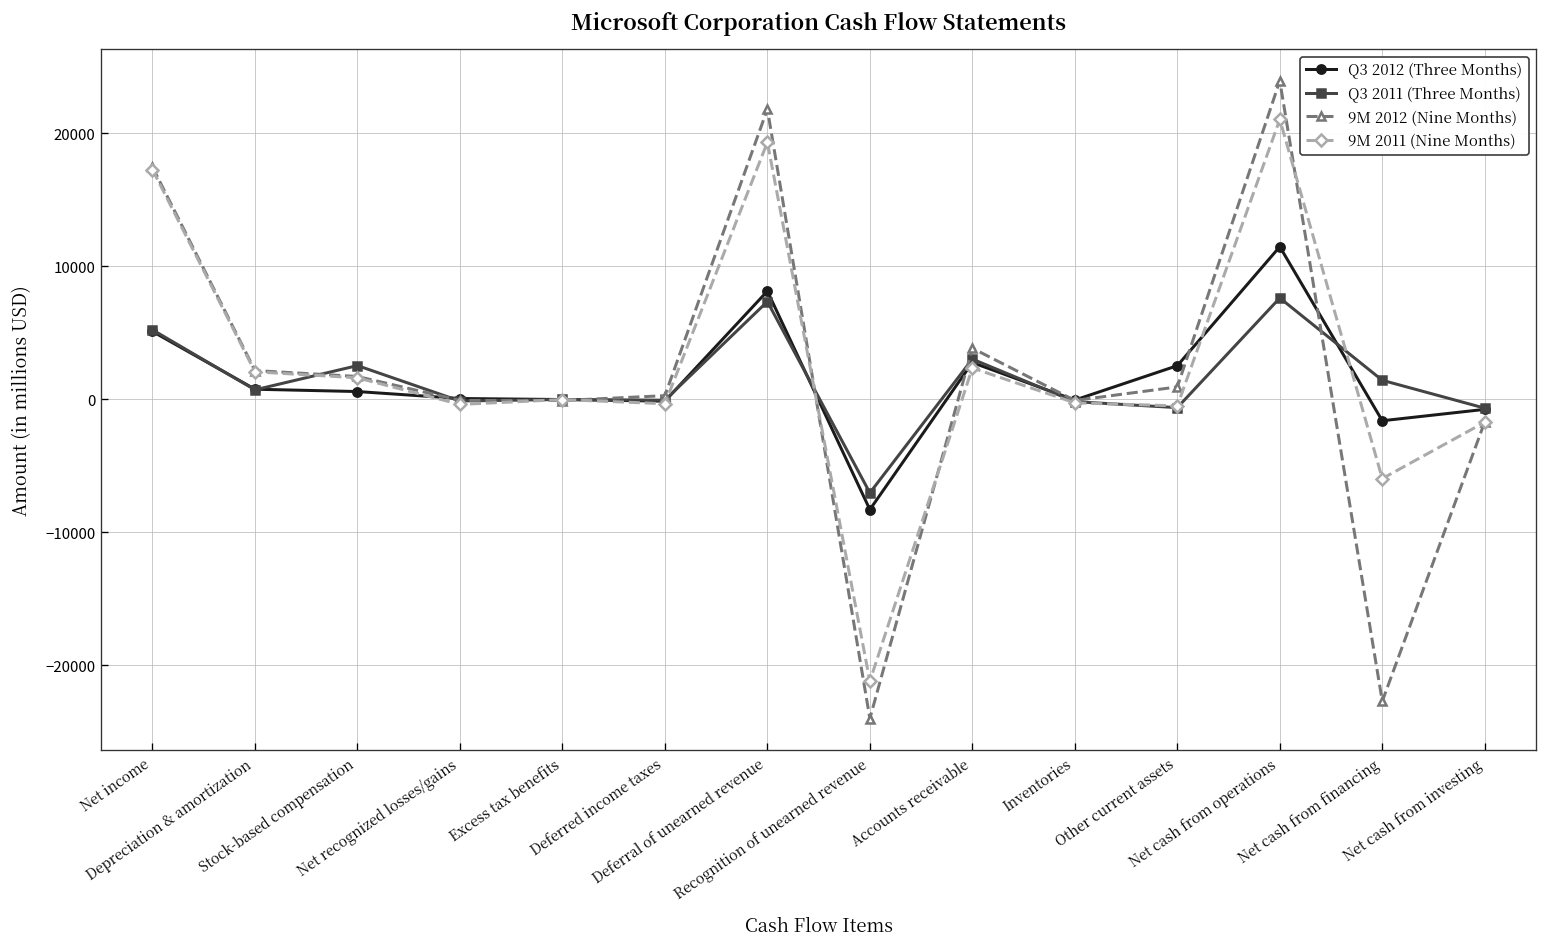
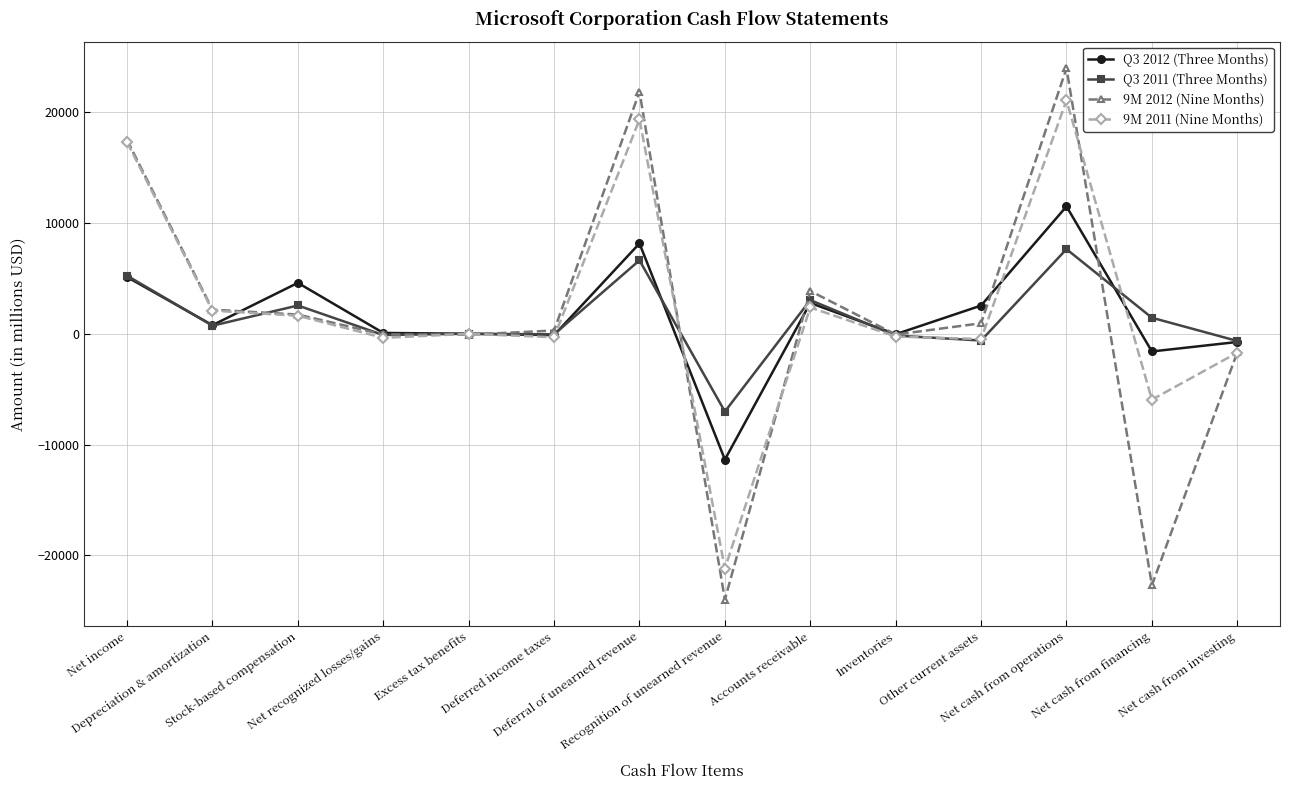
Q3 2012 (Three Months), Stock-based compensation: 600 -> 4600
Q3 2011 (Three Months), Deferral of unearned revenue: 7400 -> 6600
Q3 2012 (Three Months), Recognition of unearned revenue: -8300 -> -11400
